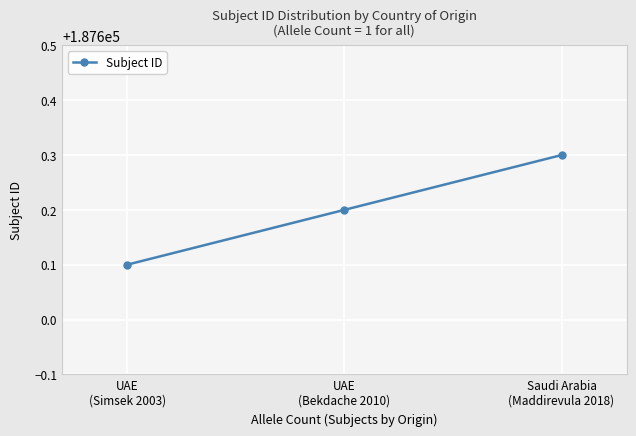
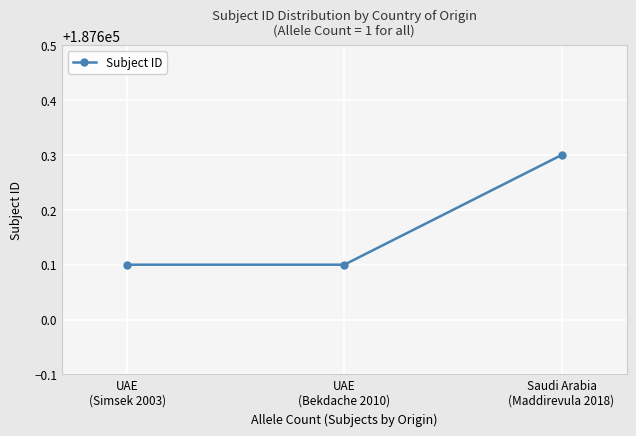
UAE (Bekdache 2010): 187600.2 -> 187600.1
